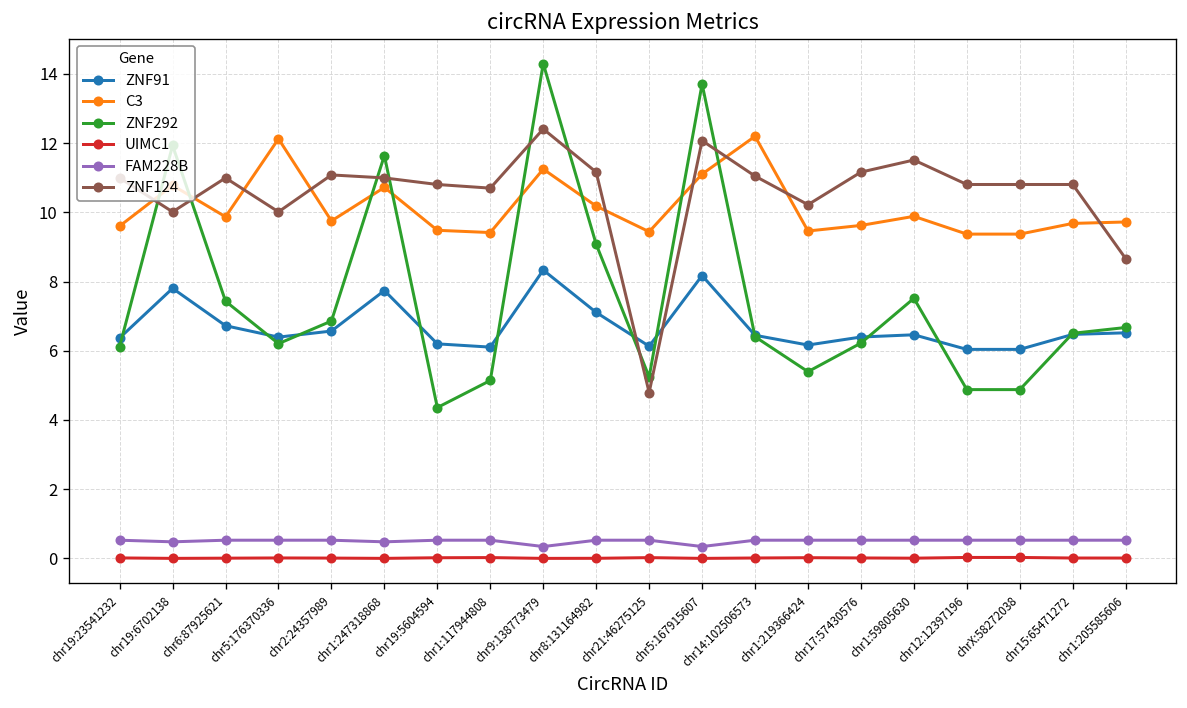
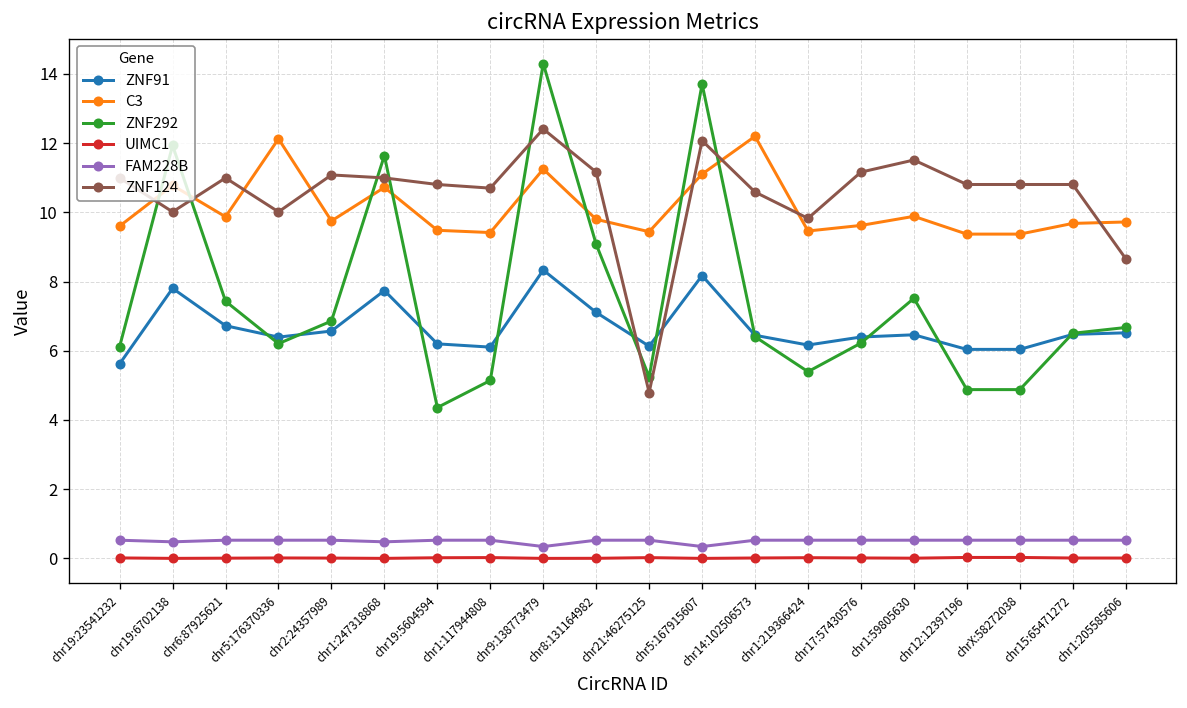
ZNF91, chr19:23541232: 6.4 -> 5.6
C3, chr8:131164982: 10.2 -> 9.8
ZNF124, chr14:102506573: 11.0 -> 10.6
ZNF124, chr1:219366424: 10.2 -> 9.8
